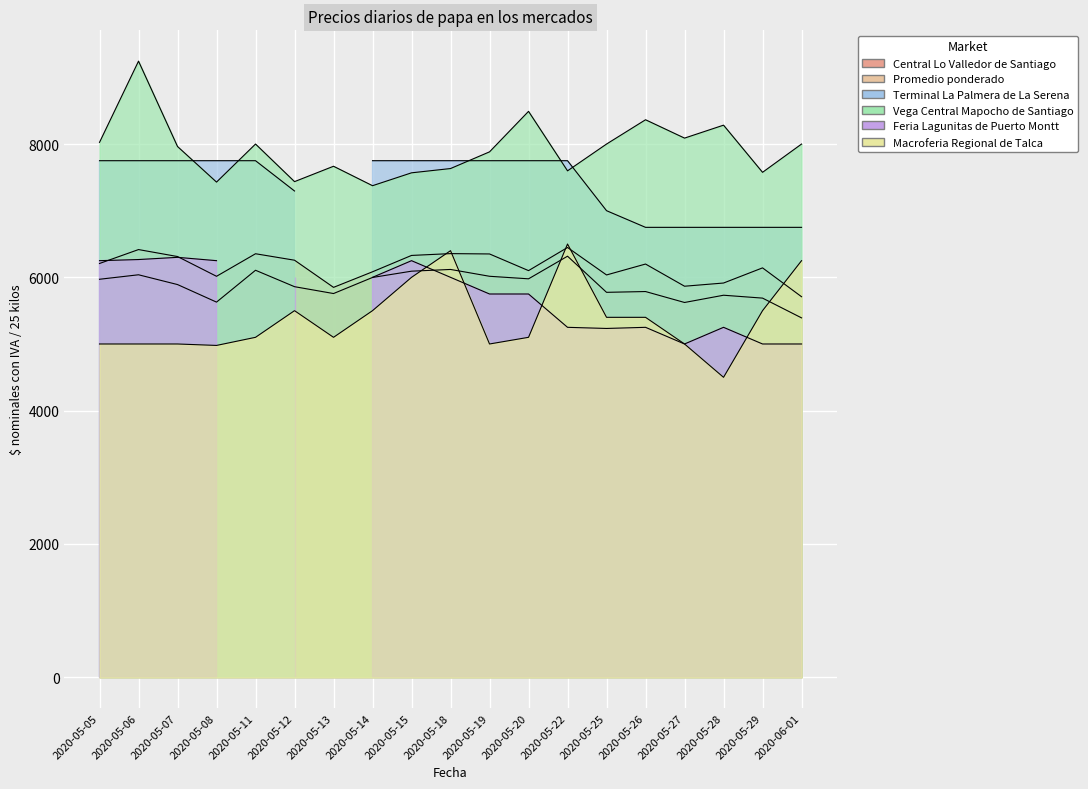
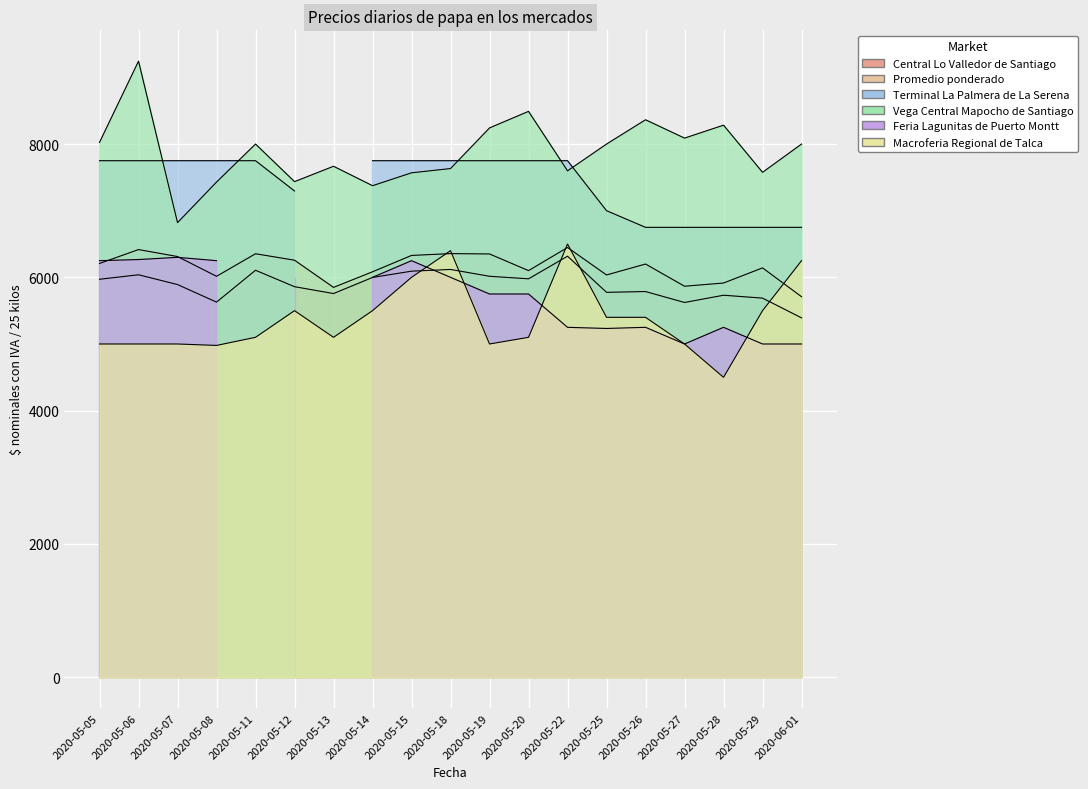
Vega Central Mapocho de Santiago, 2020-05-07: 8000 -> 6800
Vega Central Mapocho de Santiago, 2020-05-19: 7900 -> 8200
